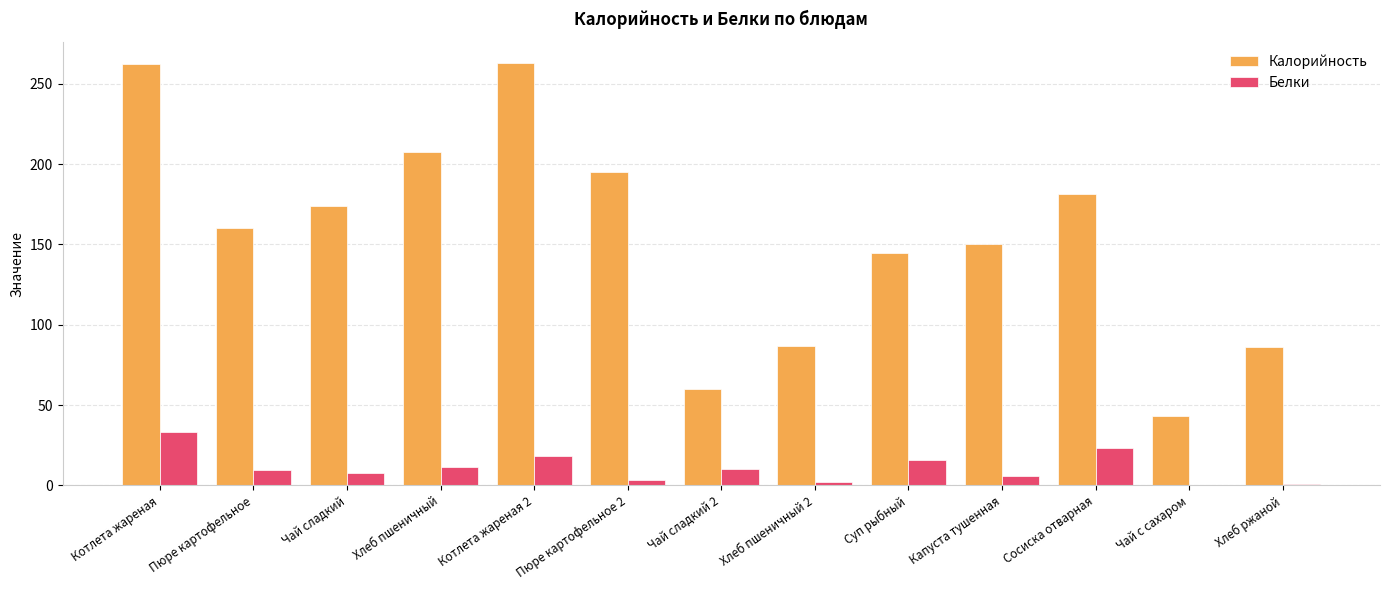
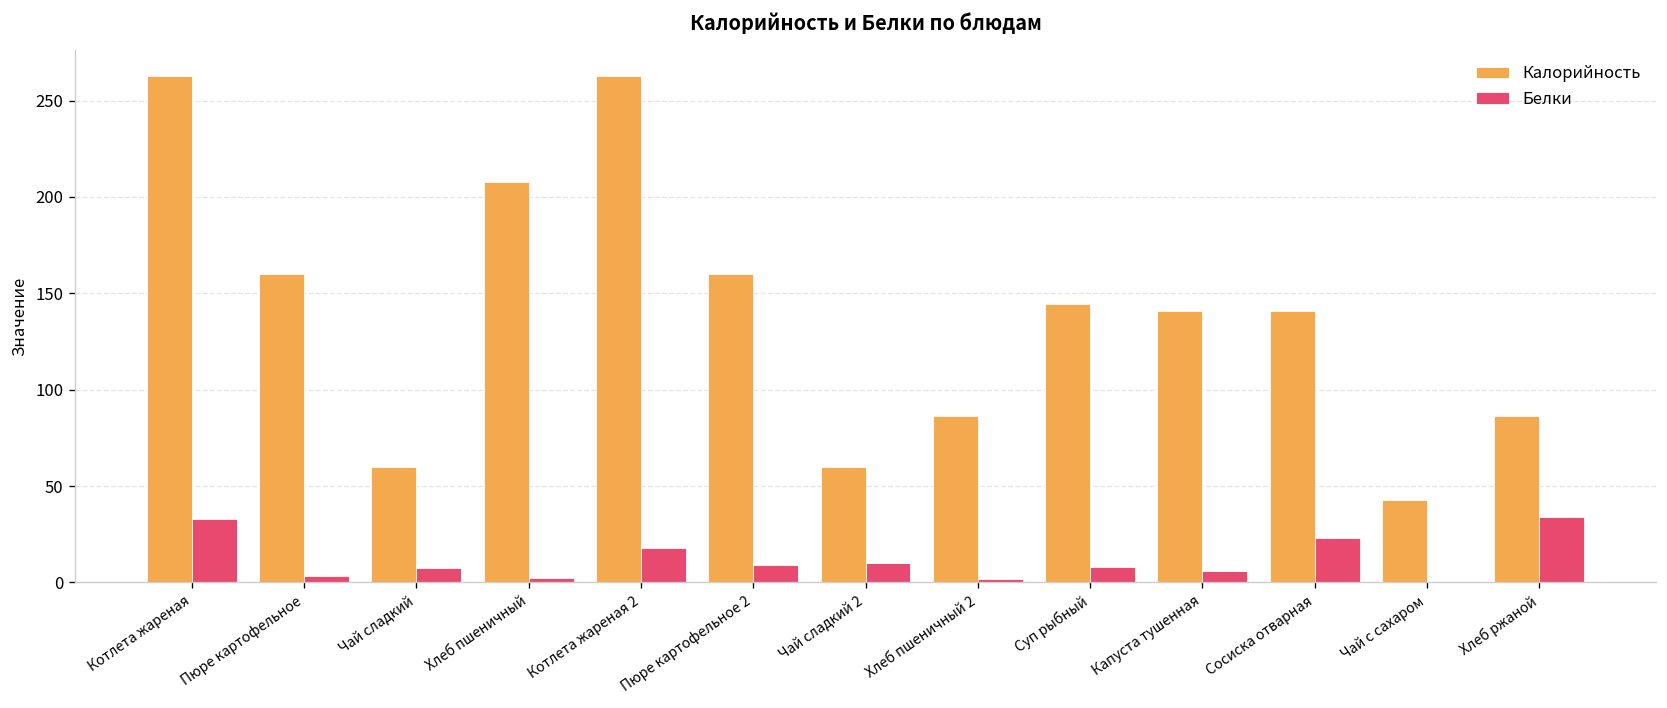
Белки, Пюре картофельное: 9 -> 3
Калорийность, Чай сладкий: 174 -> 60
Белки, Хлеб пшеничный: 12 -> 2
Калорийность, Пюре картофельное 2: 195 -> 160
Белки, Пюре картофельное 2: 3 -> 9
Белки, Суп рыбный: 16 -> 8
Калорийность, Капуста тушенная: 150 -> 141
Калорийность, Сосиска отварная: 181 -> 141
Белки, Хлеб ржаной: 1 -> 34
